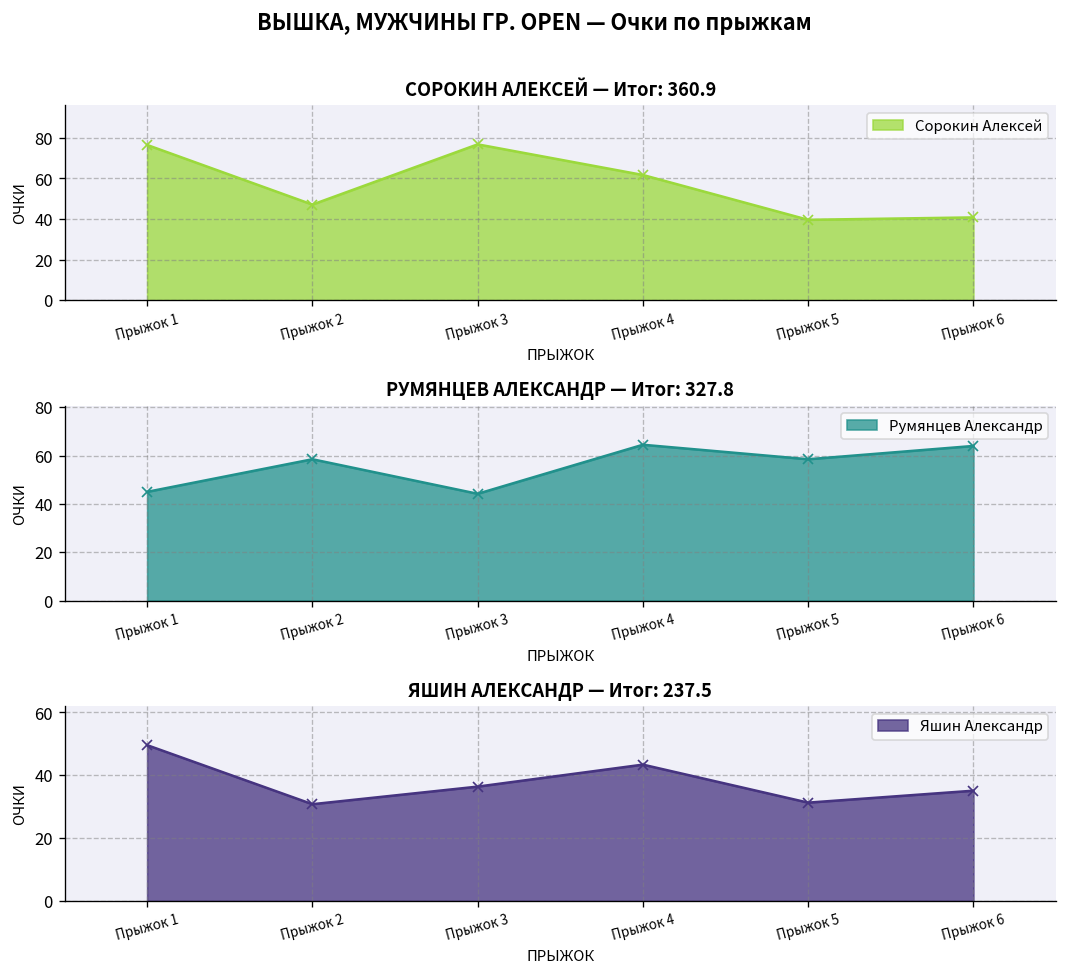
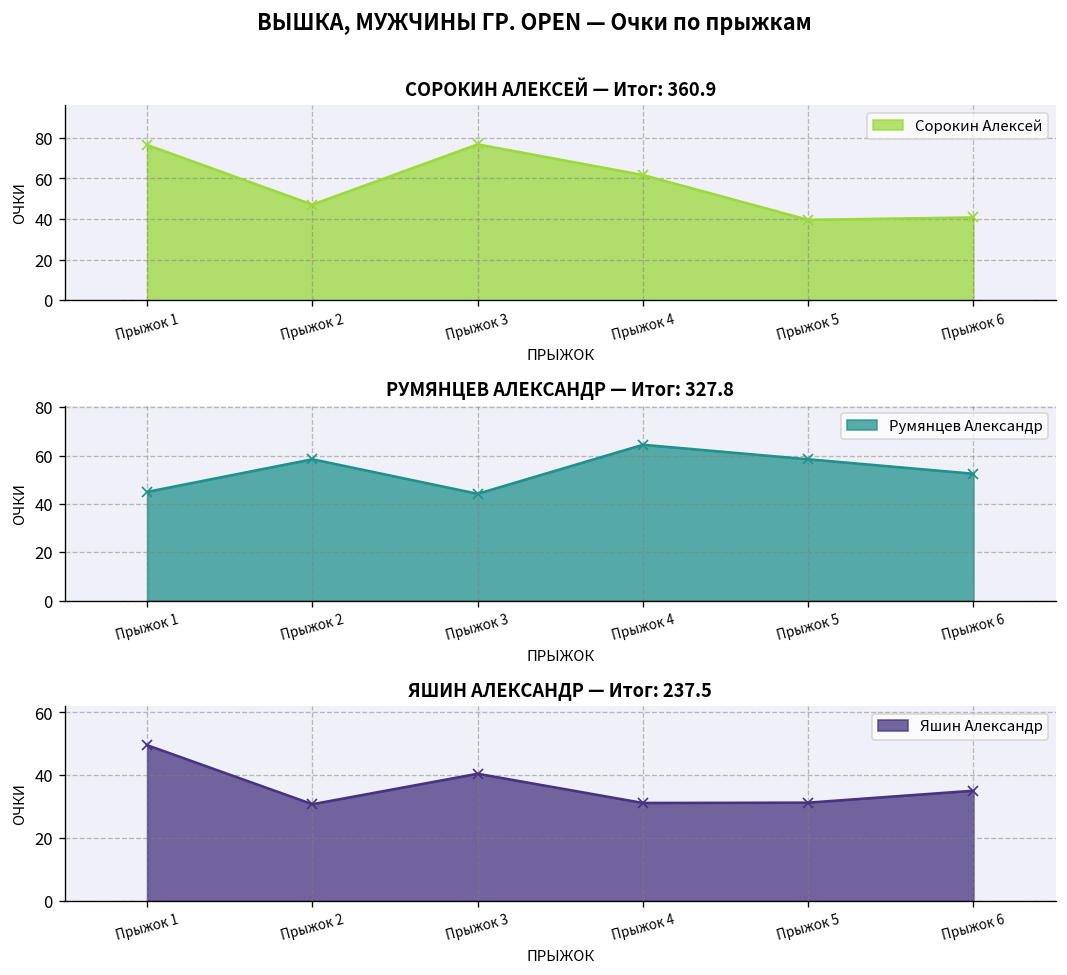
РУМЯНЦЕВ АЛЕКСАНДР — Итог: 327.8, Прыжок 6: 64 -> 53
ЯШИН АЛЕКСАНДР — Итог: 237.5, Прыжок 3: 36 -> 41
ЯШИН АЛЕКСАНДР — Итог: 237.5, Прыжок 4: 43 -> 31
